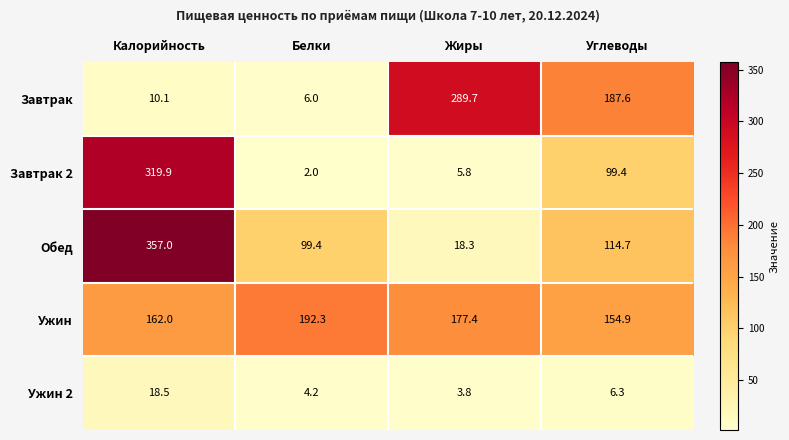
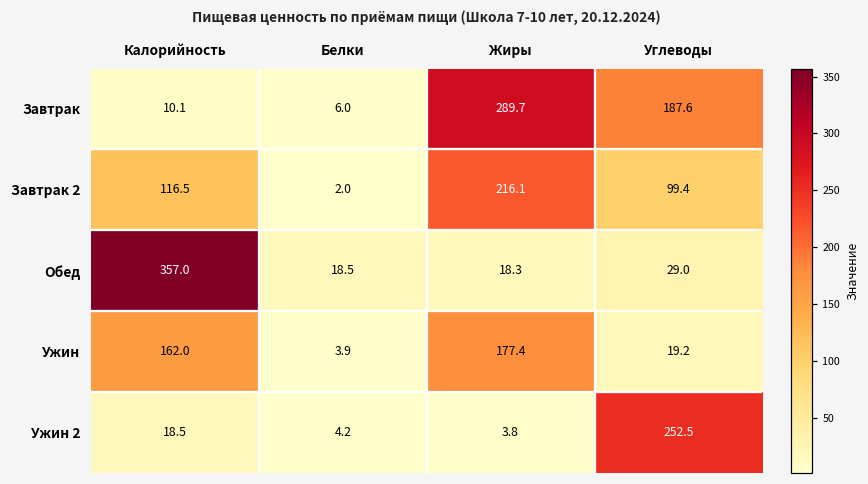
Завтрак 2, Калорийность: 319.9 -> 116.5
Завтрак 2, Жиры: 5.8 -> 216.1
Обед, Белки: 99.4 -> 18.5
Обед, Углеводы: 114.7 -> 29.0
Ужин, Белки: 192.3 -> 3.9
Ужин, Углеводы: 154.9 -> 19.2
Ужин 2, Углеводы: 6.3 -> 252.5
